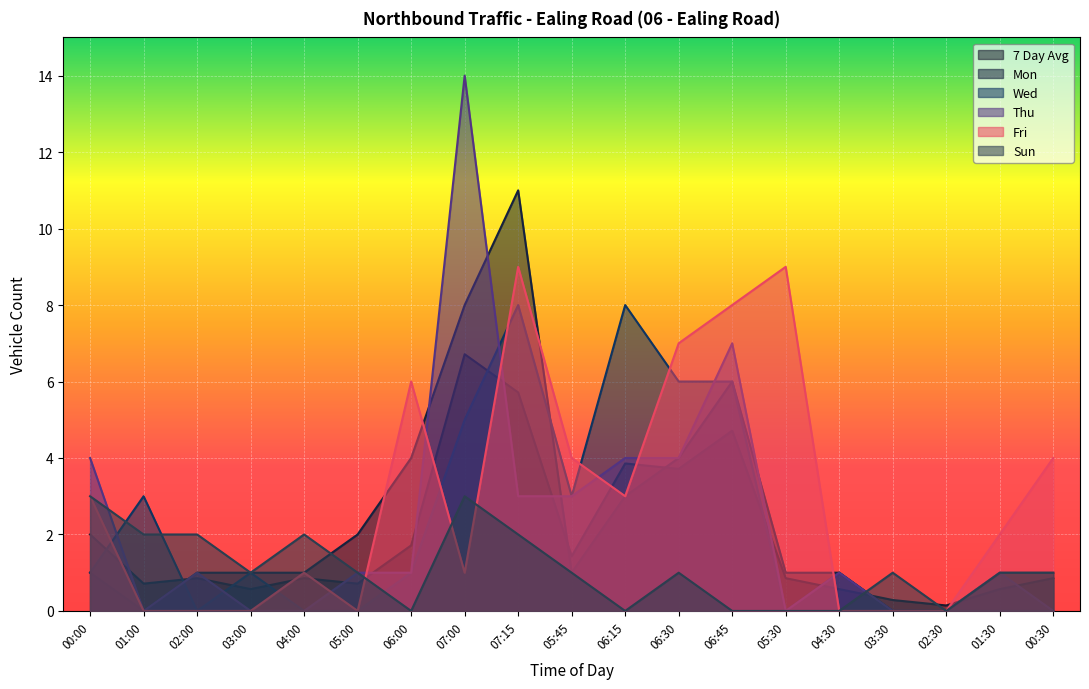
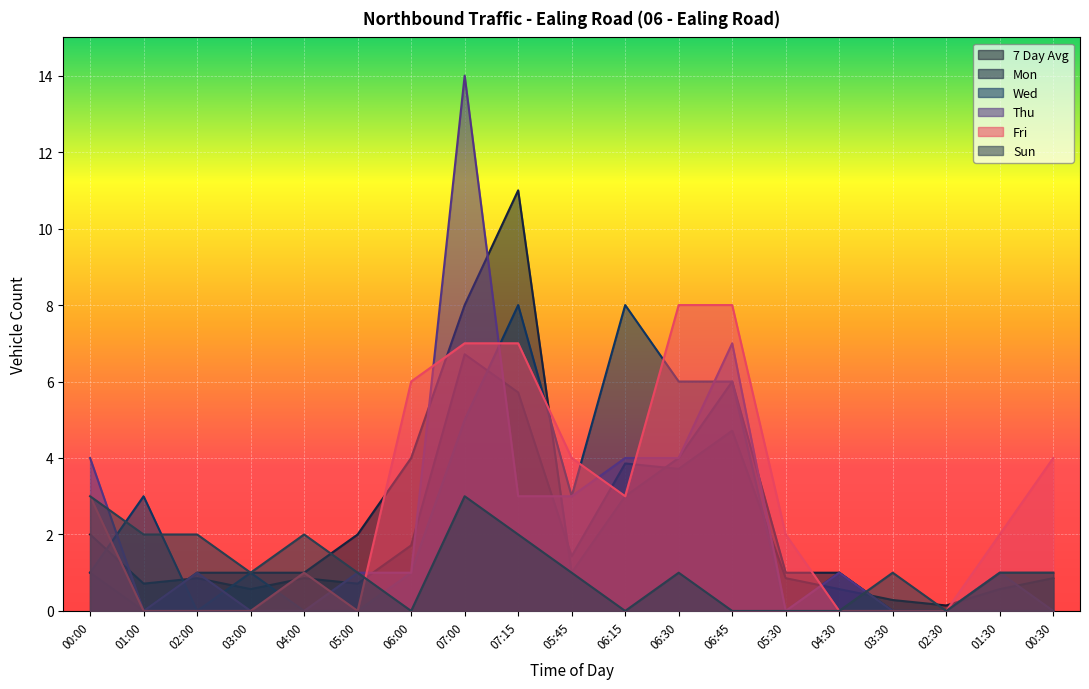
Fri, 07:00: 1 -> 7
Fri, 07:15: 9 -> 7
Fri, 06:30: 7 -> 8
Fri, 05:30: 9 -> 2
